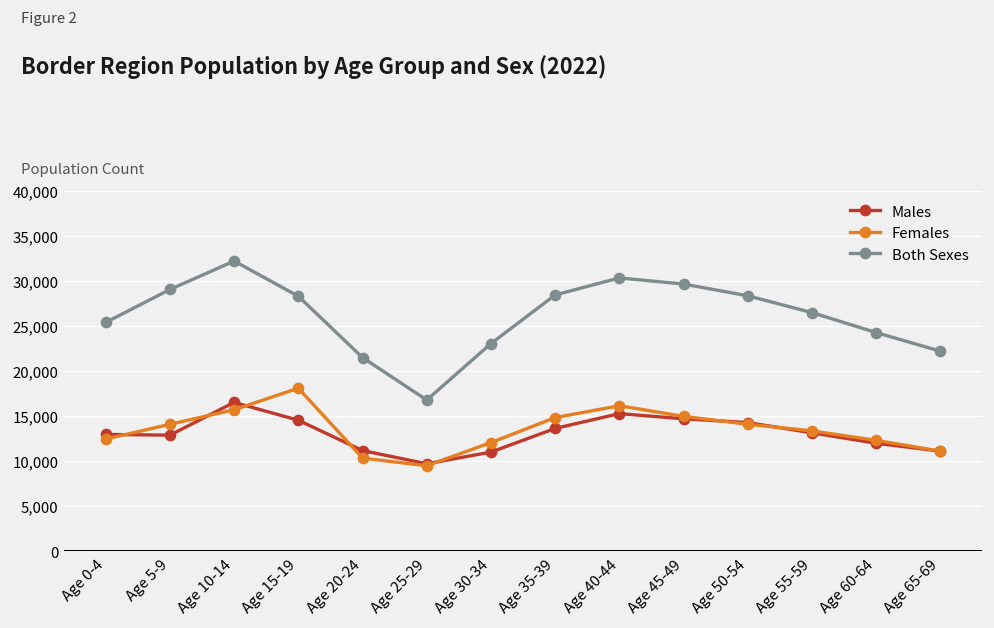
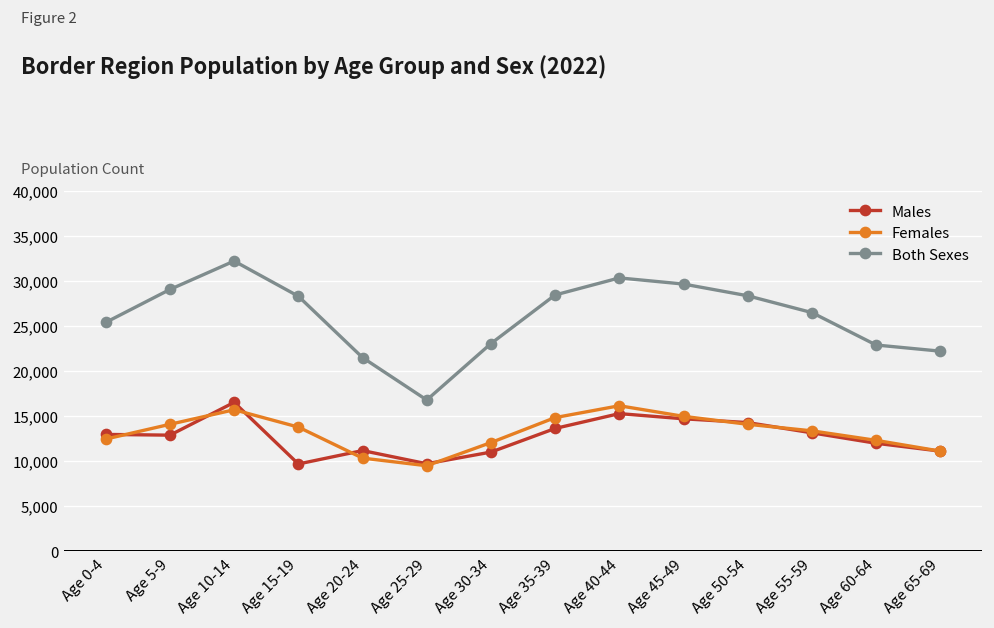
Males, Age 15-19: 15,000 -> 10,000
Females, Age 15-19: 18,000 -> 14,000
Both Sexes, Age 60-64: 24,000 -> 23,000
